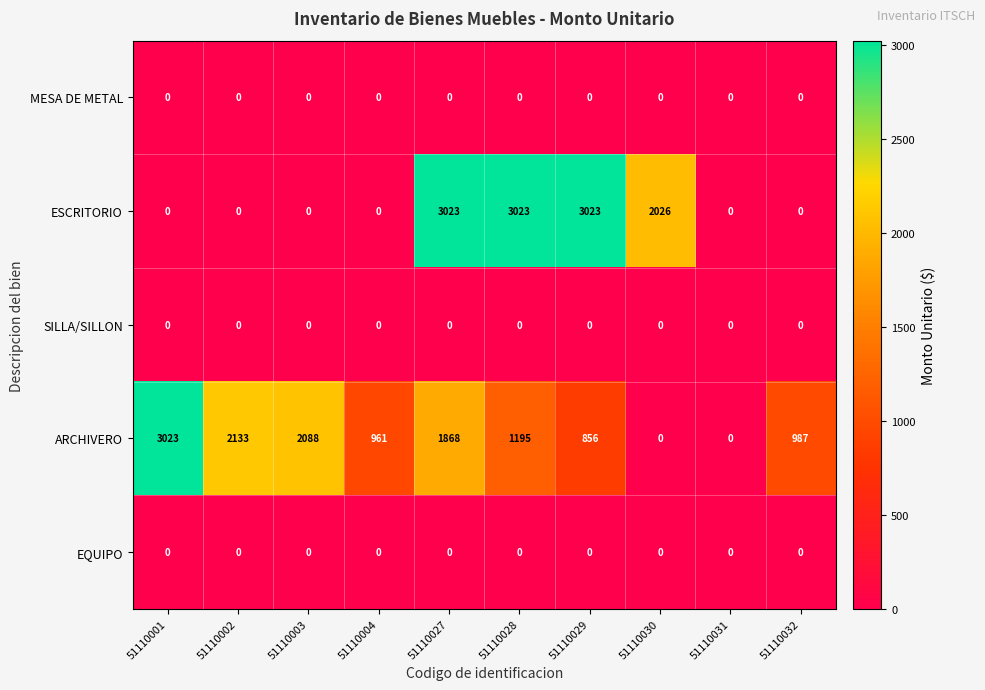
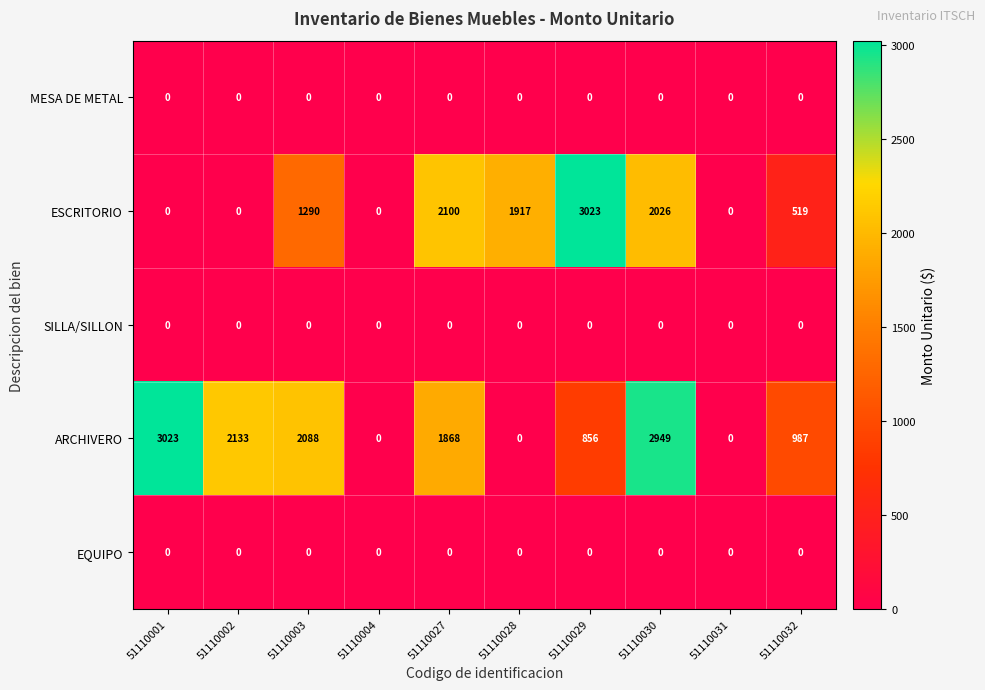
ESCRITORIO, 51110003: 0 -> 1290
ESCRITORIO, 51110027: 3023 -> 2100
ESCRITORIO, 51110028: 3023 -> 1917
ESCRITORIO, 51110032: 0 -> 519
ARCHIVERO, 51110004: 961 -> 0
ARCHIVERO, 51110028: 1195 -> 0
ARCHIVERO, 51110030: 0 -> 2949
